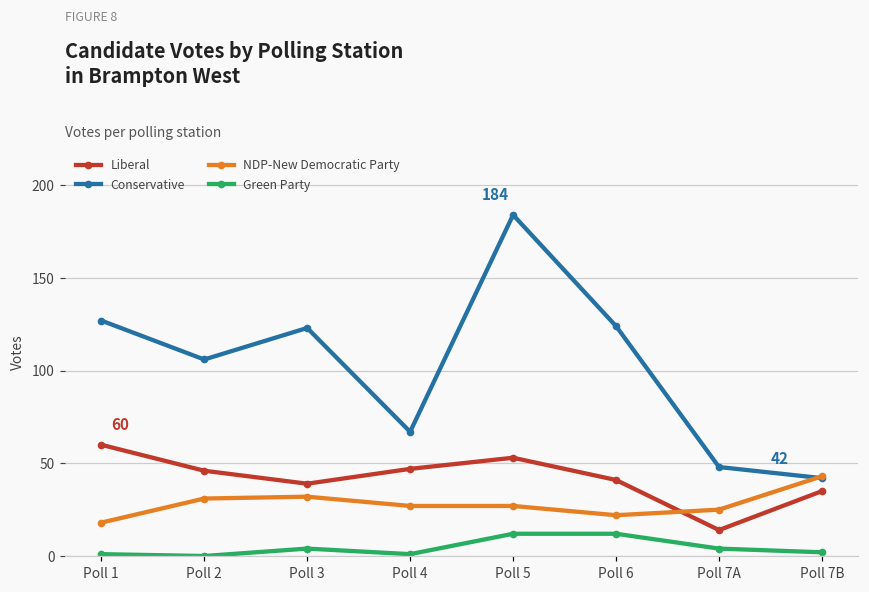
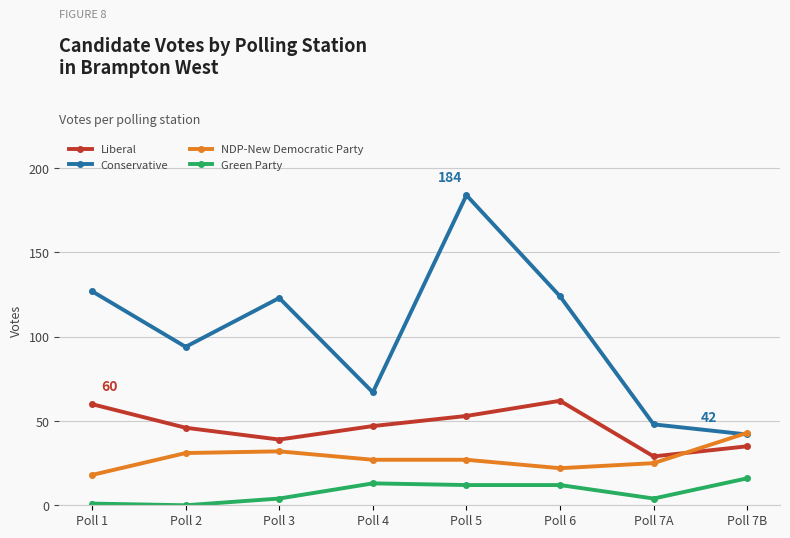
Conservative, Poll 2: 106 -> 94
Green Party, Poll 4: 1 -> 13
Liberal, Poll 6: 41 -> 62
Liberal, Poll 7A: 14 -> 29
Green Party, Poll 7B: 2 -> 16
